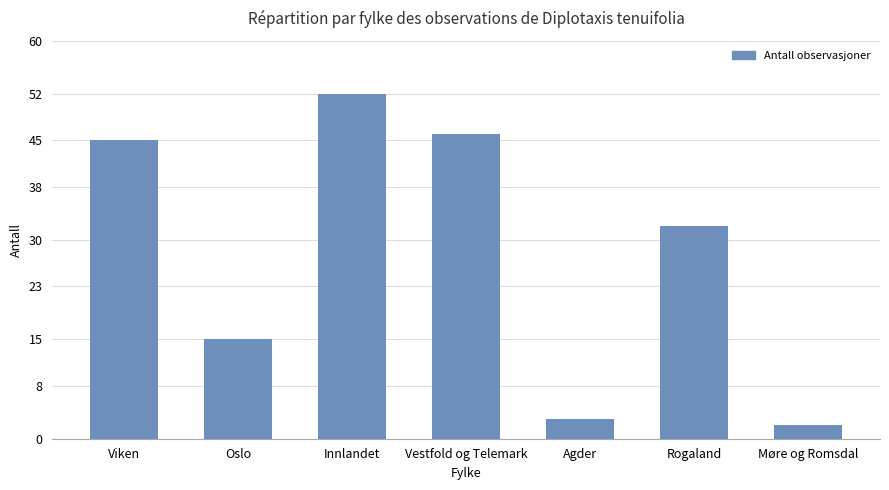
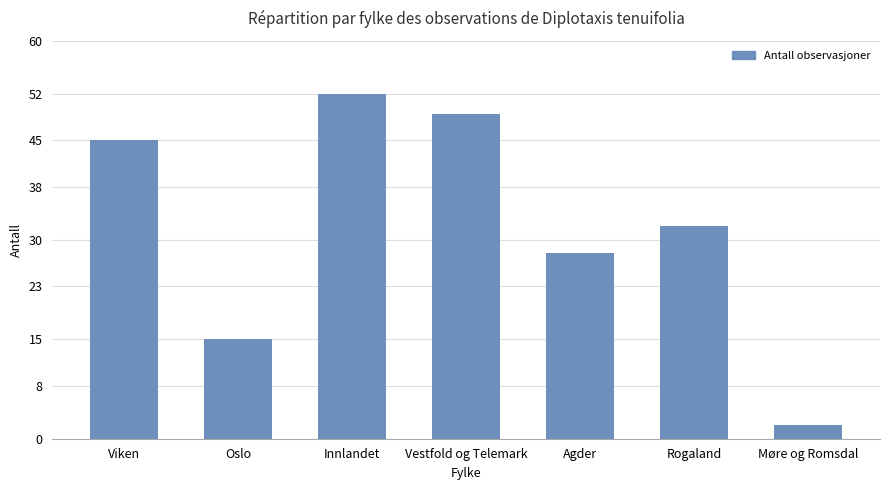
Vestfold og Telemark: 46 -> 49
Agder: 3 -> 28
